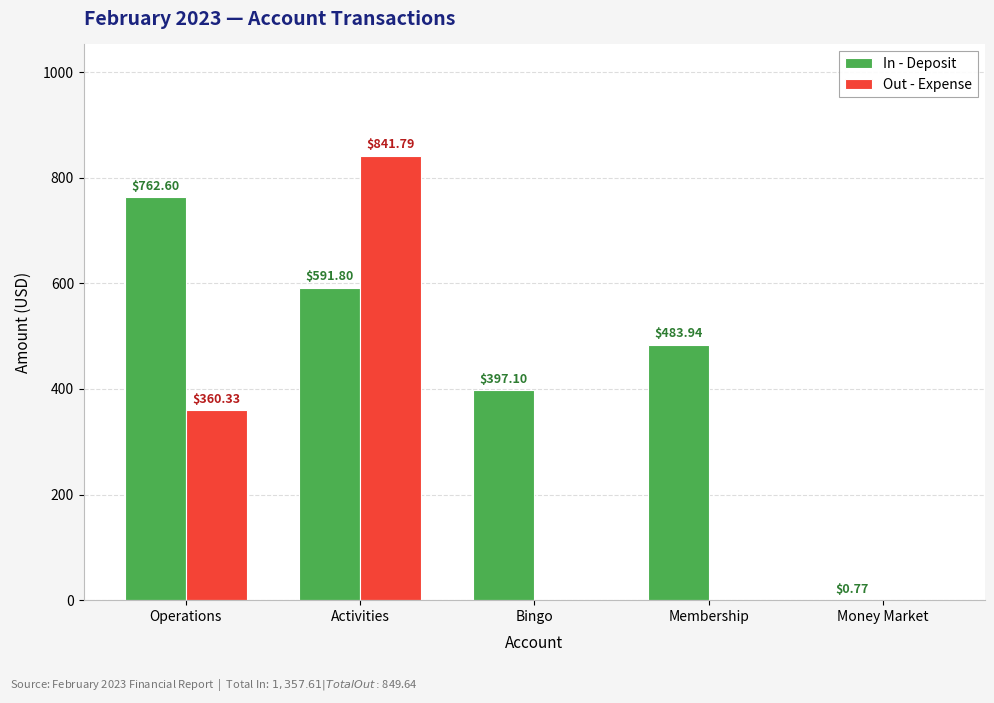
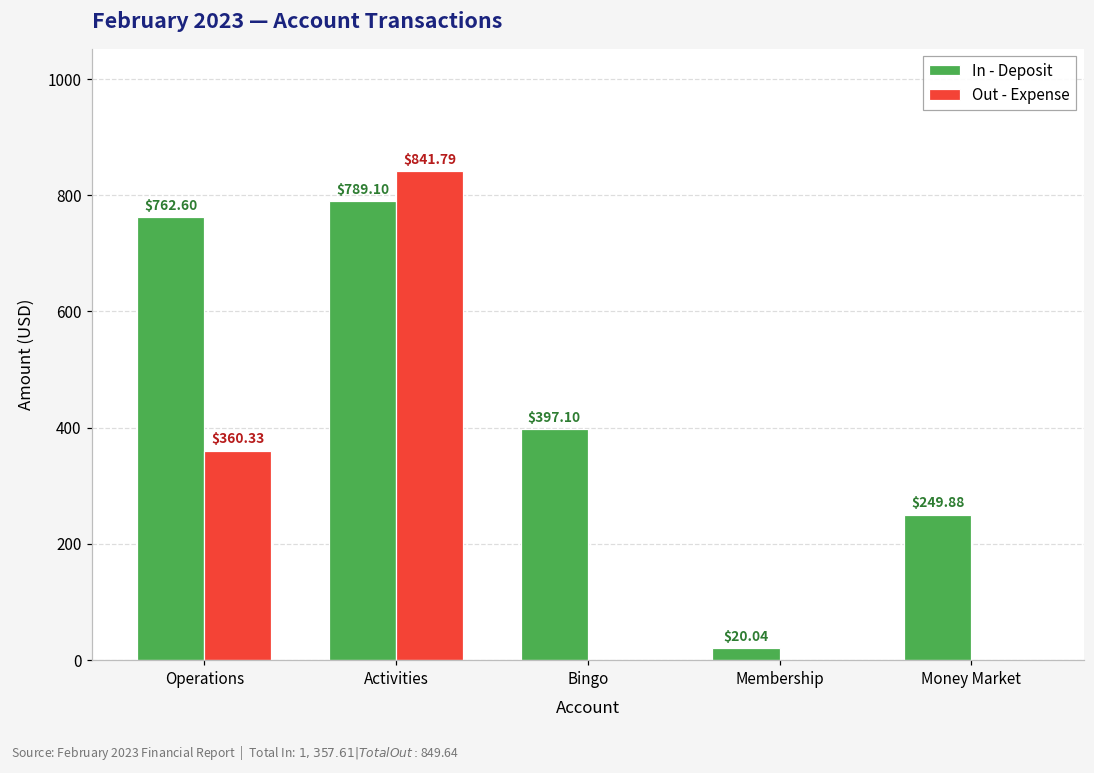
In - Deposit, Activities: $591.80 -> $789.10
In - Deposit, Membership: $483.94 -> $20.04
In - Deposit, Money Market: $0.77 -> $249.88
